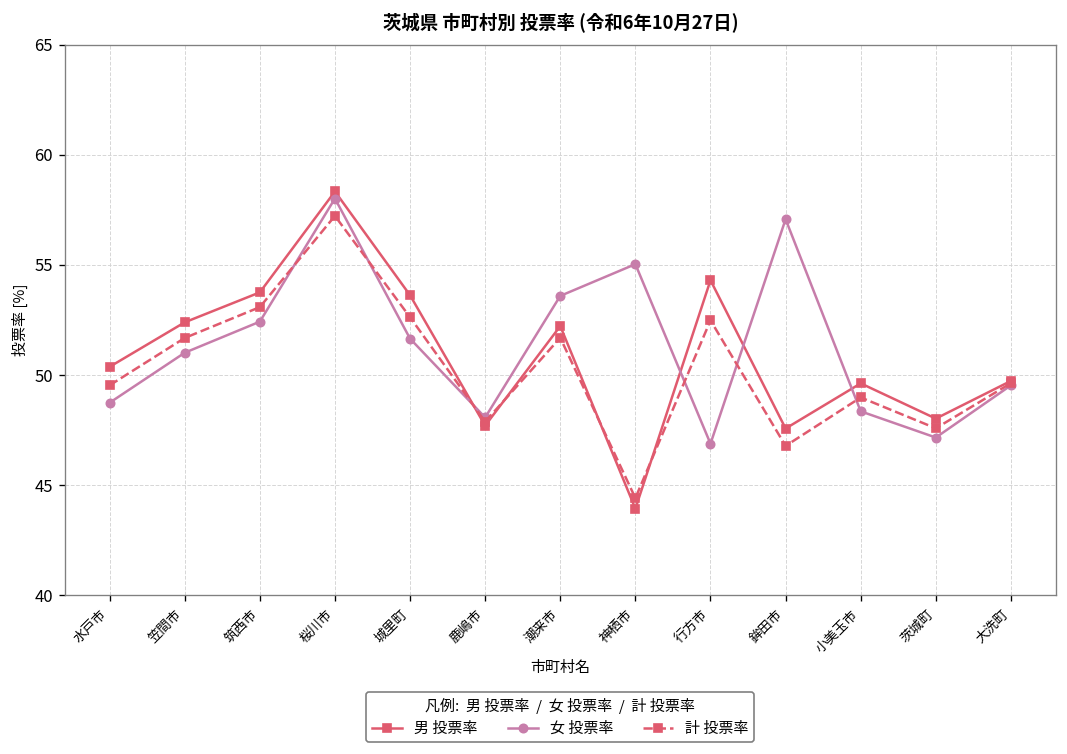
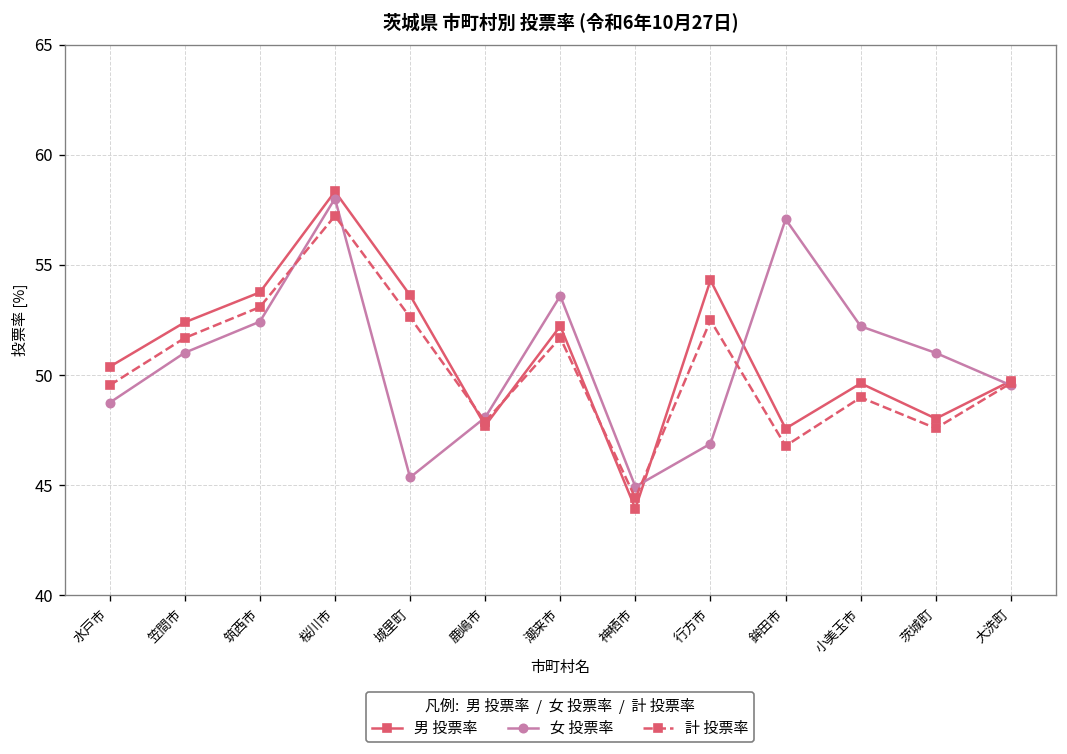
女 投票率, 城里町: 51.7 -> 45.4
女 投票率, 神栖市: 55.0 -> 44.9
女 投票率, 小美玉市: 48.4 -> 52.2
女 投票率, 茨城町: 47.2 -> 51.0
